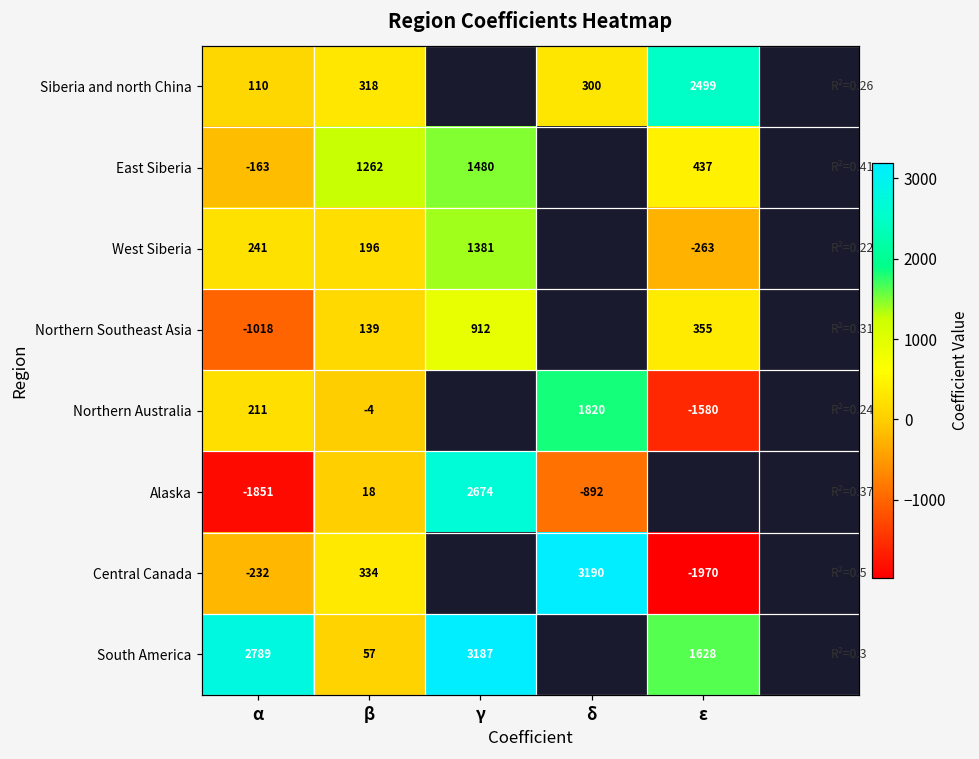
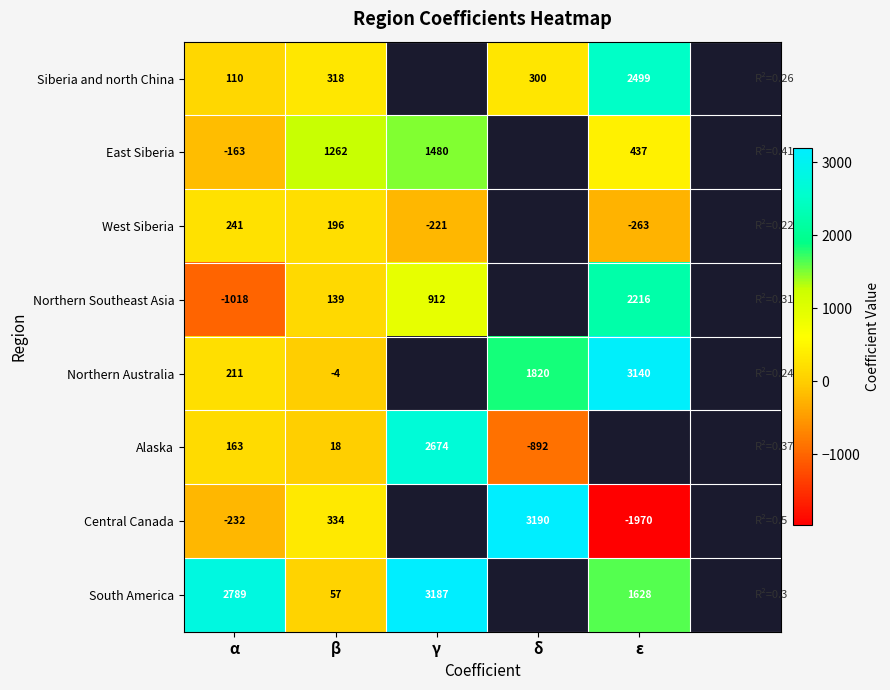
West Siberia, γ: 1381 -> -221
Northern Southeast Asia, ε: 355 -> 2216
Northern Australia, ε: -1580 -> 3140
Alaska, α: -1851 -> 163
